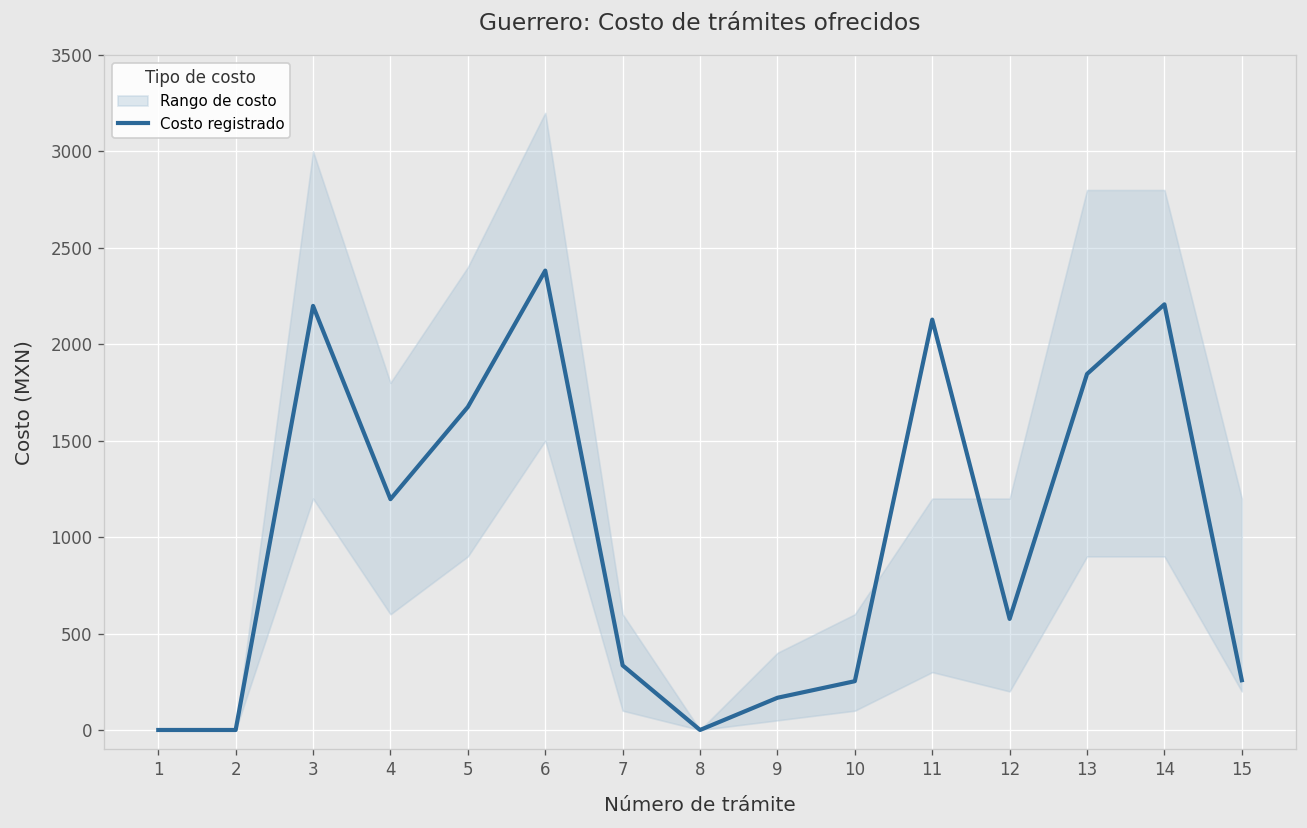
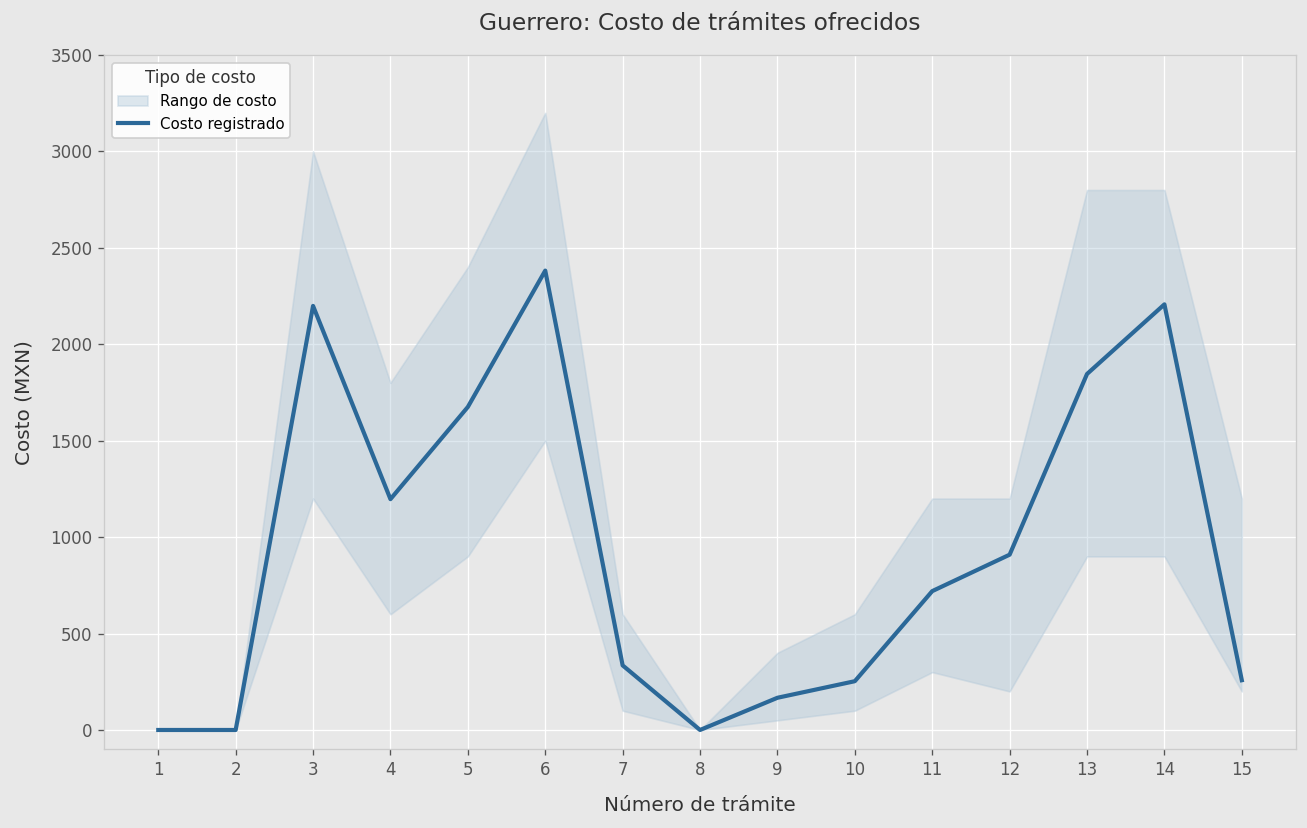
Costo registrado, 11: 2130 -> 720
Costo registrado, 12: 580 -> 910
